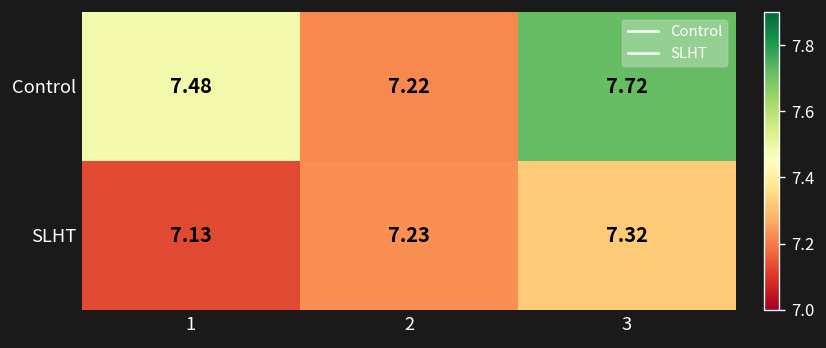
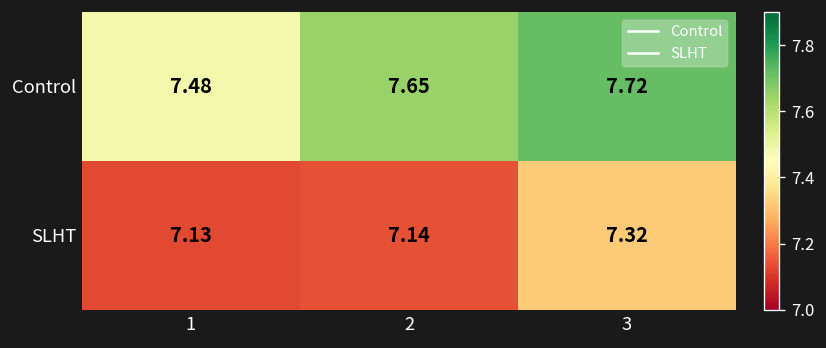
Control, 2: 7.22 -> 7.65
SLHT, 2: 7.23 -> 7.14
